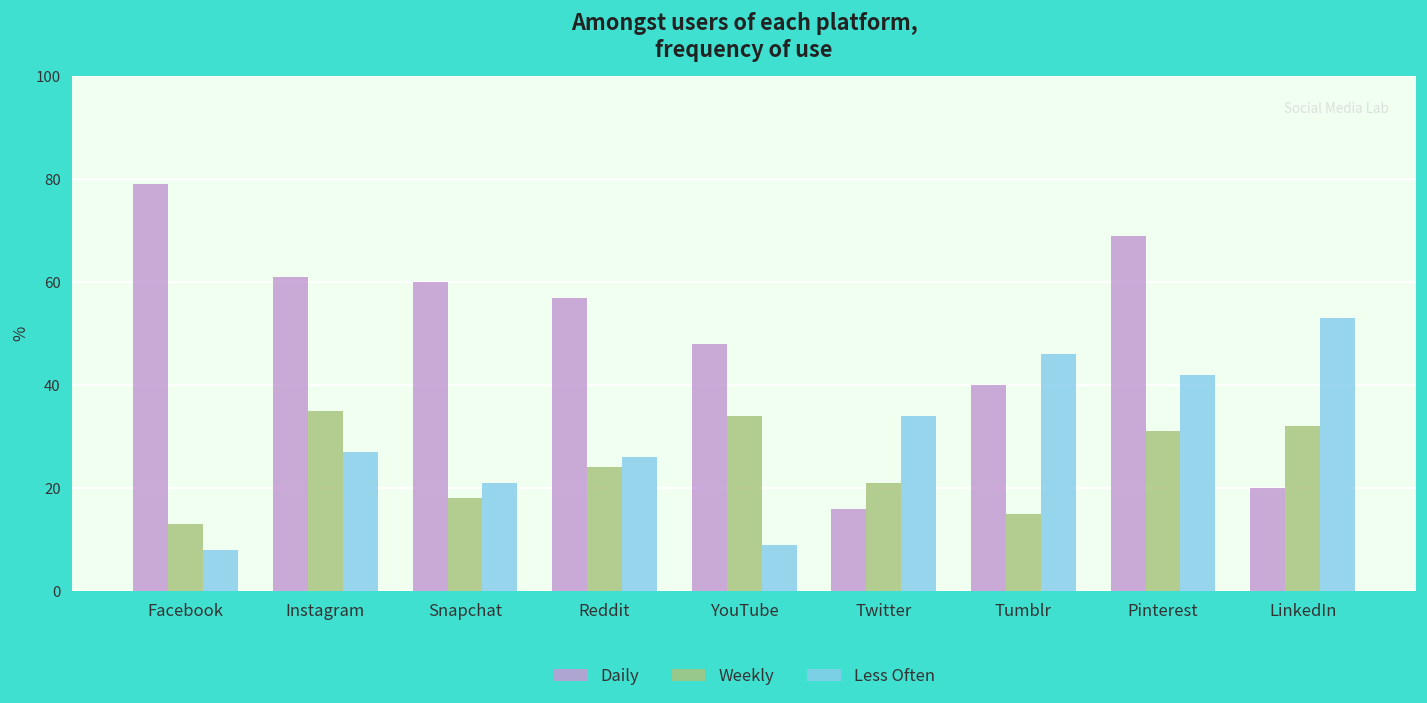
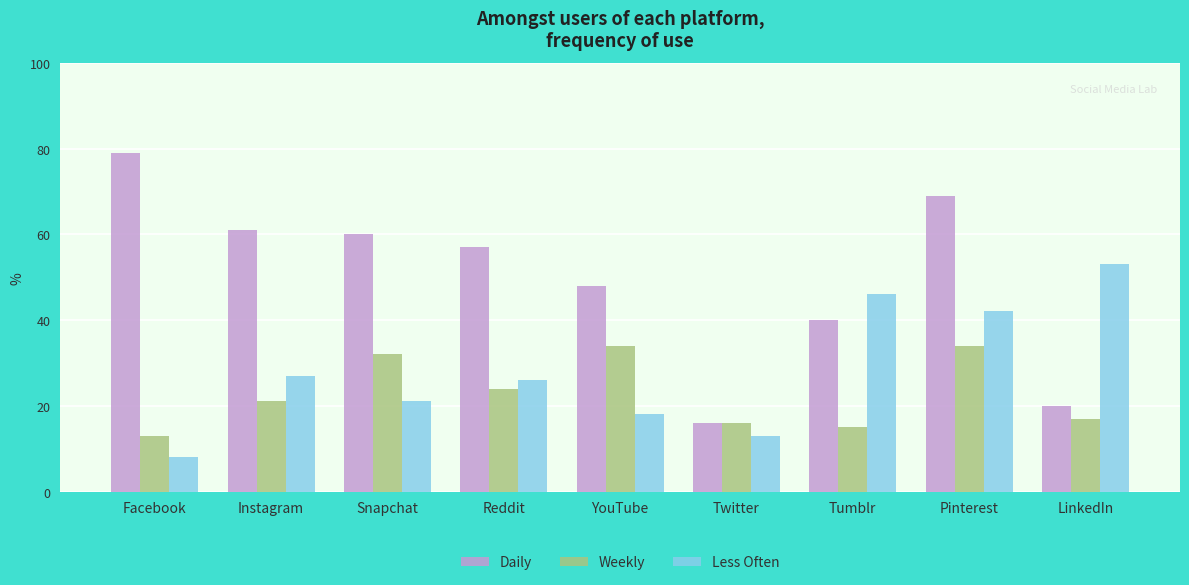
Weekly, Instagram: 35 -> 21
Weekly, Snapchat: 18 -> 32
Less Often, YouTube: 9 -> 18
Weekly, Twitter: 21 -> 16
Less Often, Twitter: 34 -> 13
Weekly, Pinterest: 31 -> 34
Weekly, LinkedIn: 32 -> 17
